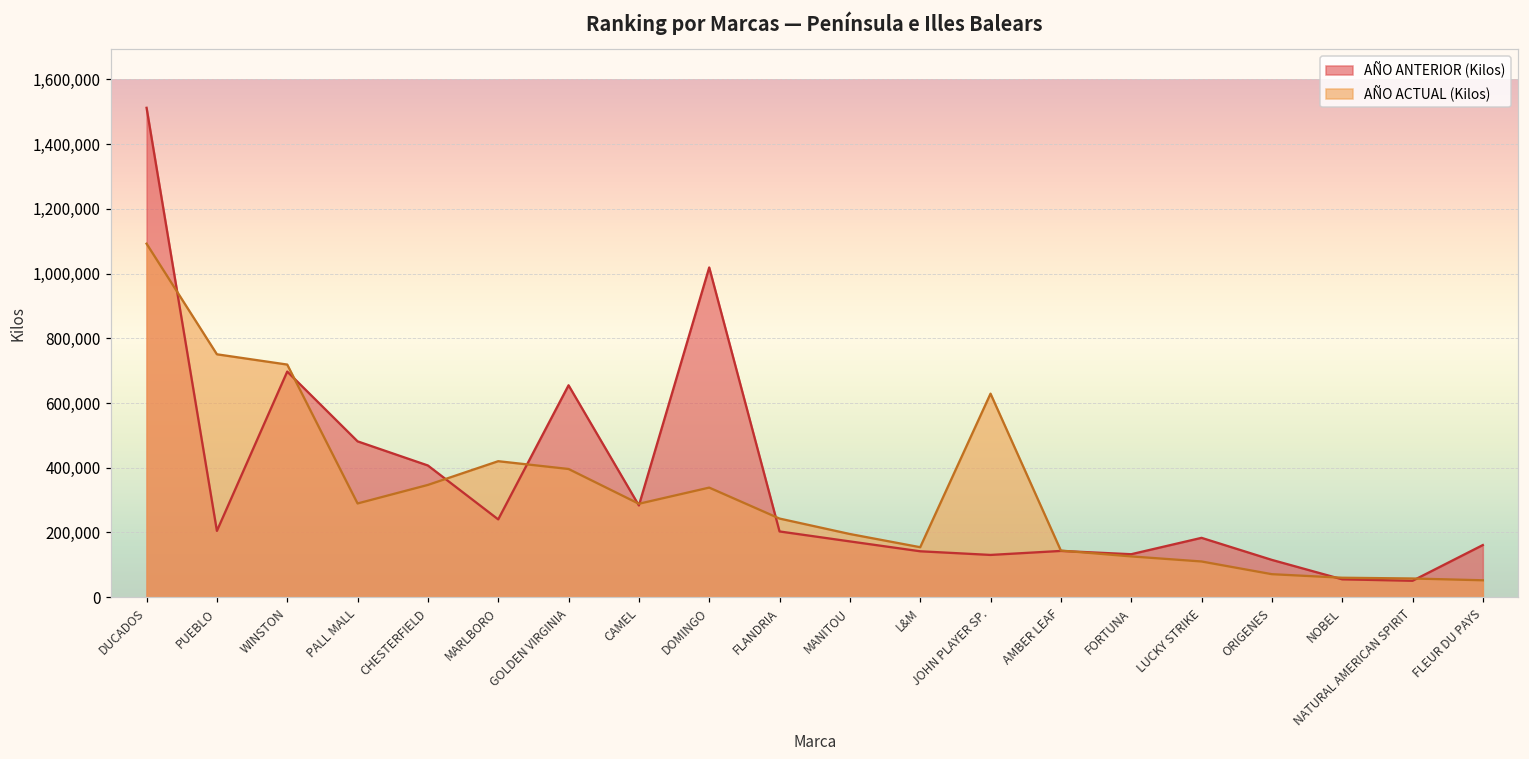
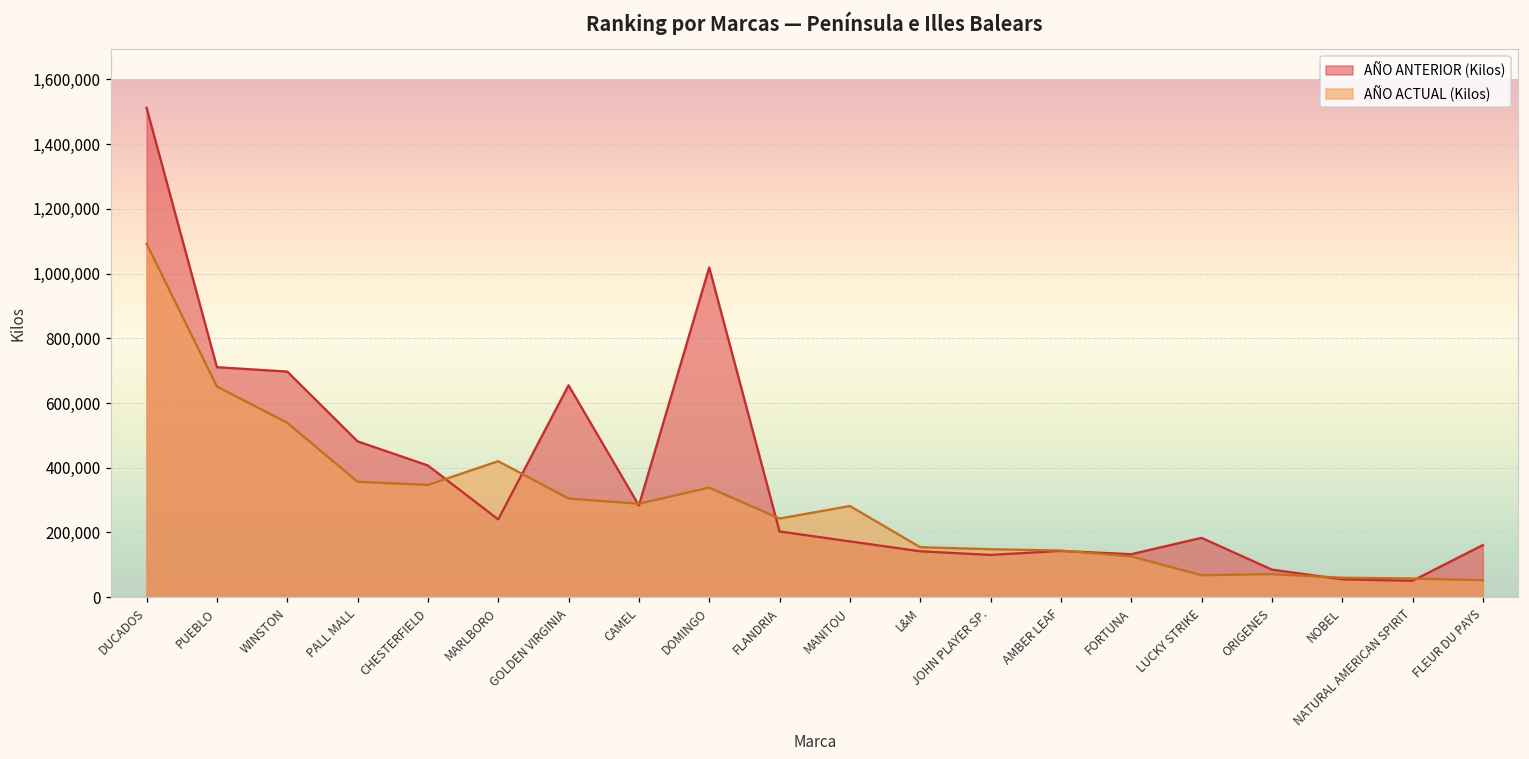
AÑO ANTERIOR (Kilos), PUEBLO: 200,000 -> 710,000
AÑO ACTUAL (Kilos), PUEBLO: 750,000 -> 650,000
AÑO ACTUAL (Kilos), WINSTON: 720,000 -> 540,000
AÑO ACTUAL (Kilos), PALL MALL: 290,000 -> 360,000
AÑO ACTUAL (Kilos), GOLDEN VIRGINIA: 400,000 -> 300,000
AÑO ACTUAL (Kilos), MANITOU: 190,000 -> 280,000
AÑO ACTUAL (Kilos), JOHN PLAYER SP.: 630,000 -> 150,000
AÑO ACTUAL (Kilos), LUCKY STRIKE: 110,000 -> 70,000
AÑO ANTERIOR (Kilos), ORIGENES: 110,000 -> 80,000
